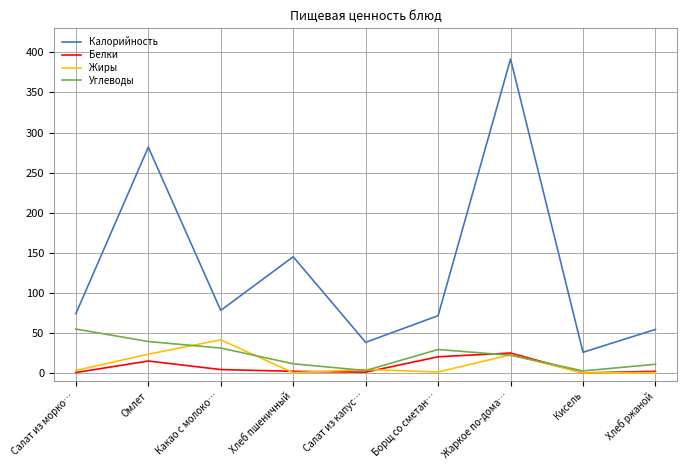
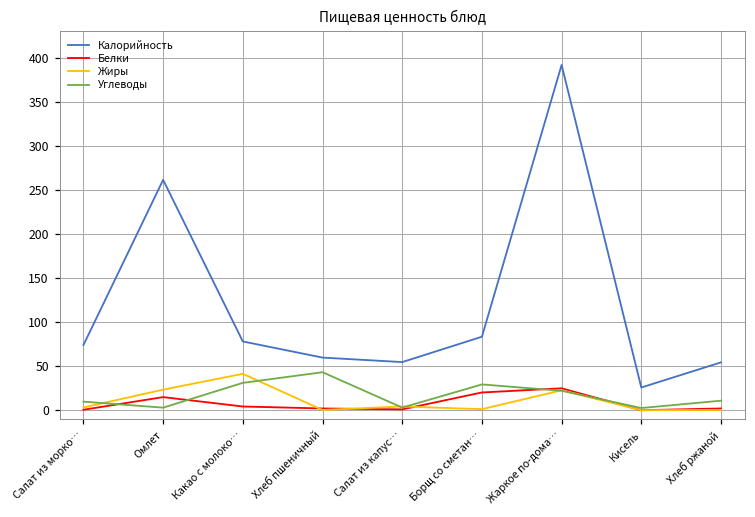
Углеводы, Салат из морко…: 50 -> 10
Калорийность, Омлет: 280 -> 260
Углеводы, Омлет: 40 -> 0
Калорийность, Хлеб пшеничный: 150 -> 60
Углеводы, Хлеб пшеничный: 10 -> 40
Калорийность, Салат из капус…: 40 -> 50
Калорийность, Борщ со сметан…: 70 -> 80
